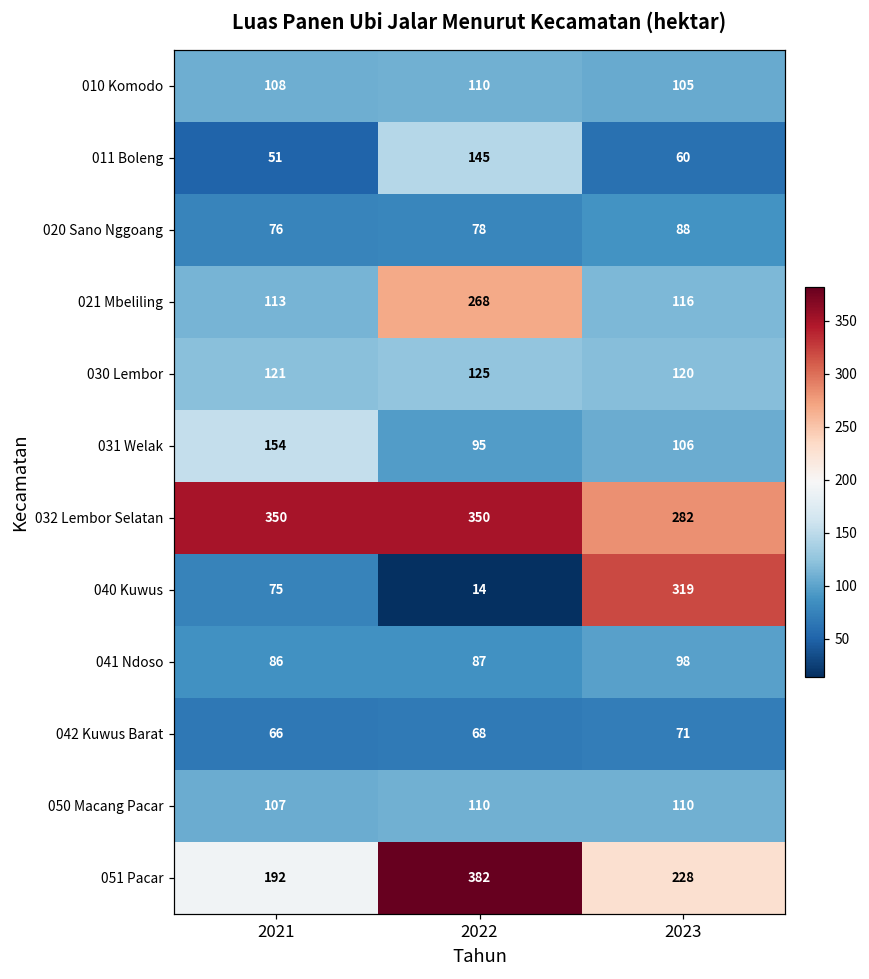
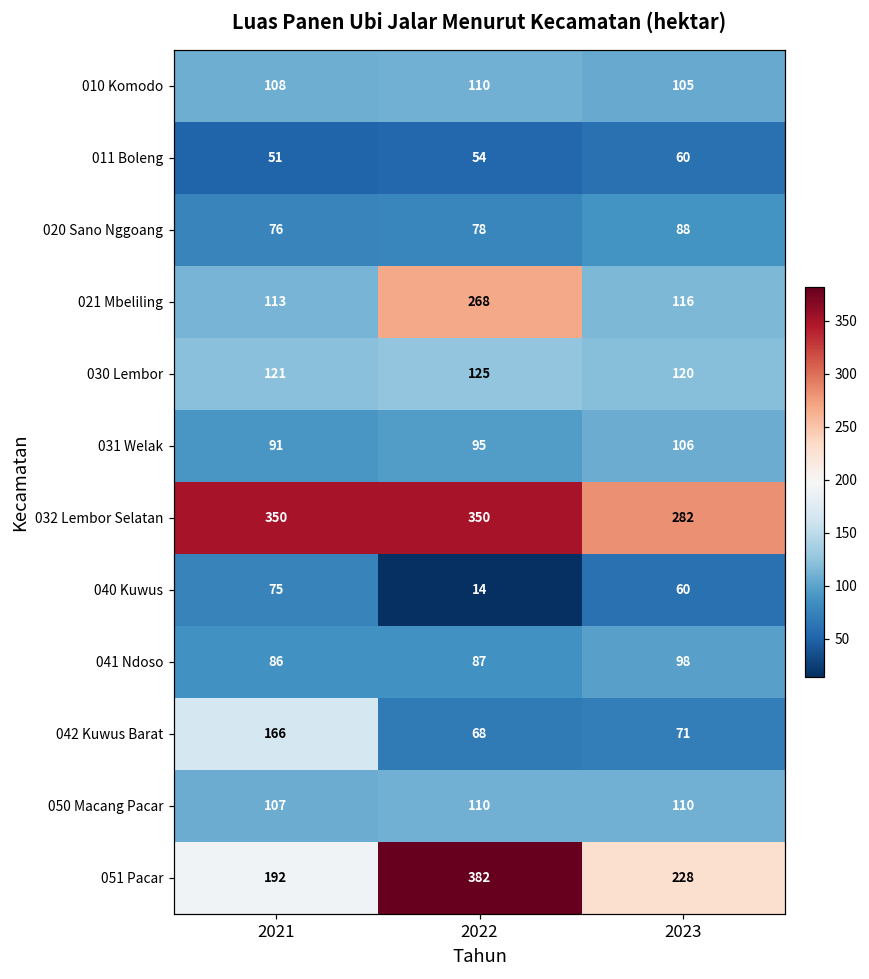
011 Boleng, 2022: 145 -> 54
031 Welak, 2021: 154 -> 91
040 Kuwus, 2023: 319 -> 60
042 Kuwus Barat, 2021: 66 -> 166
